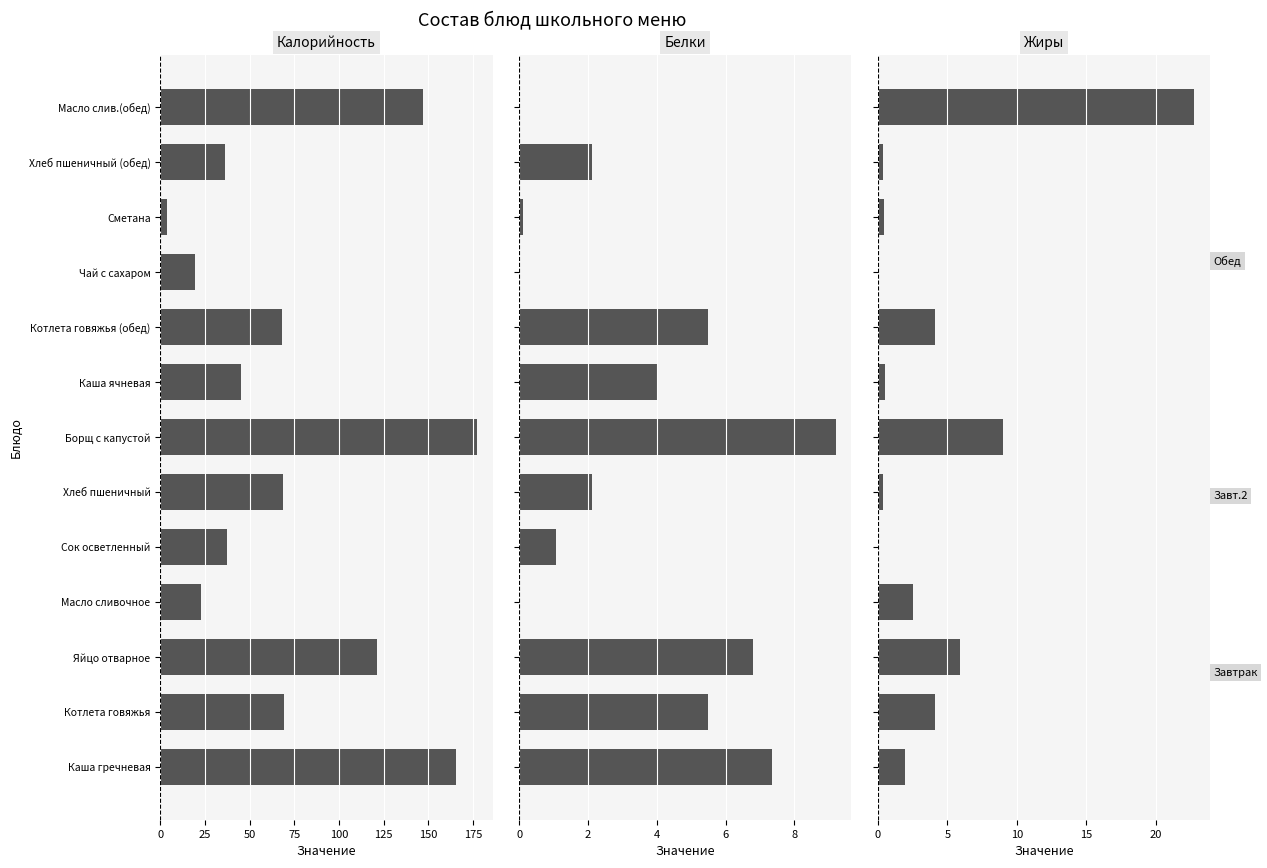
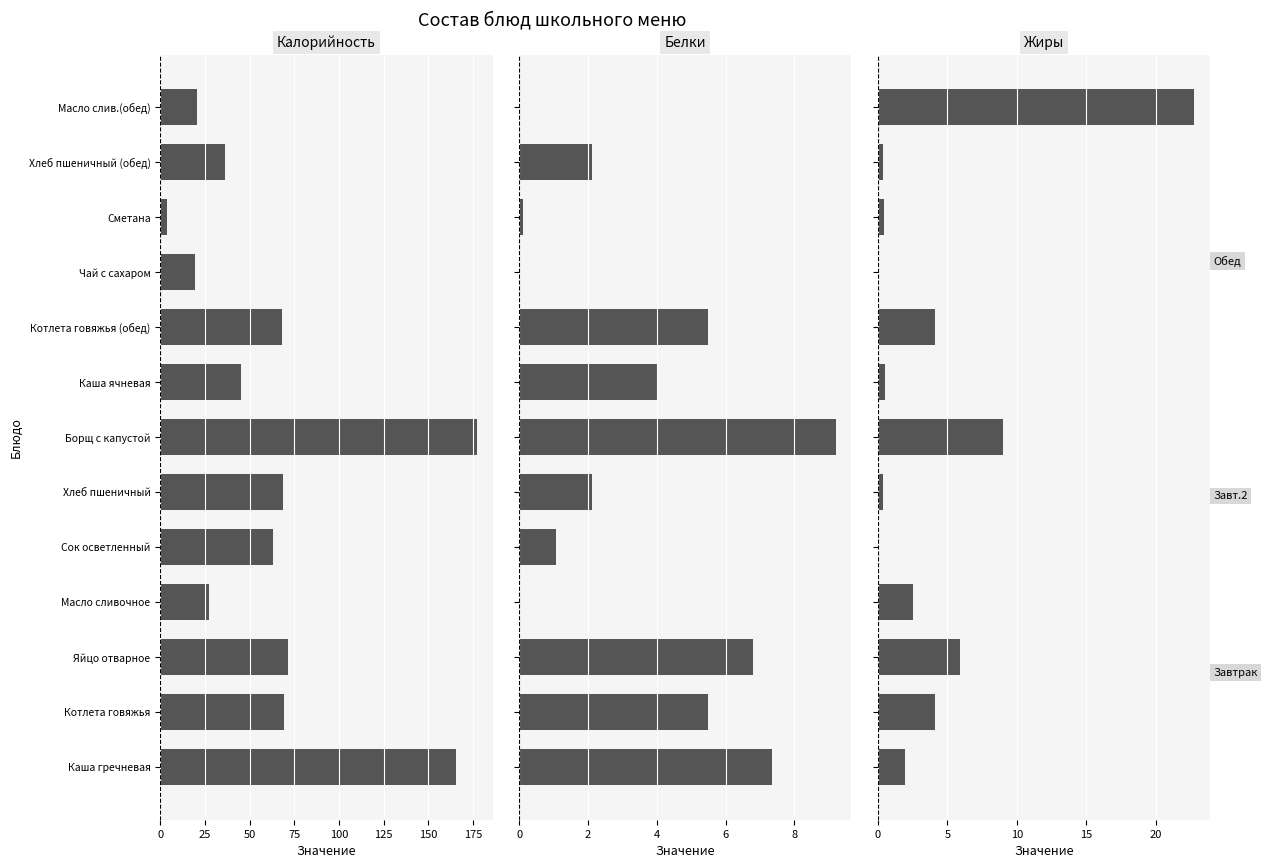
Калорийность, Масло слив.(обед): 147 -> 20
Калорийность, Сок осветленный: 37 -> 63
Калорийность, Масло сливочное: 23 -> 27
Калорийность, Яйцо отварное: 121 -> 71
